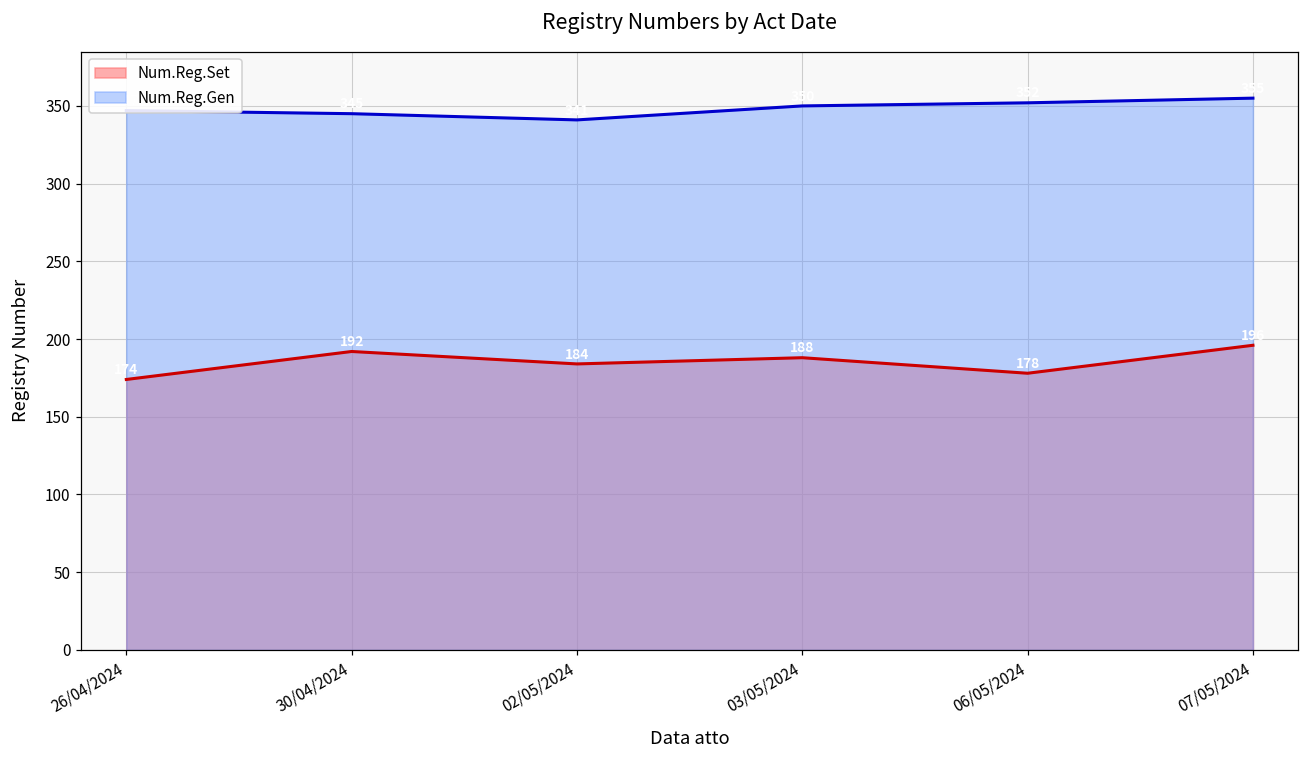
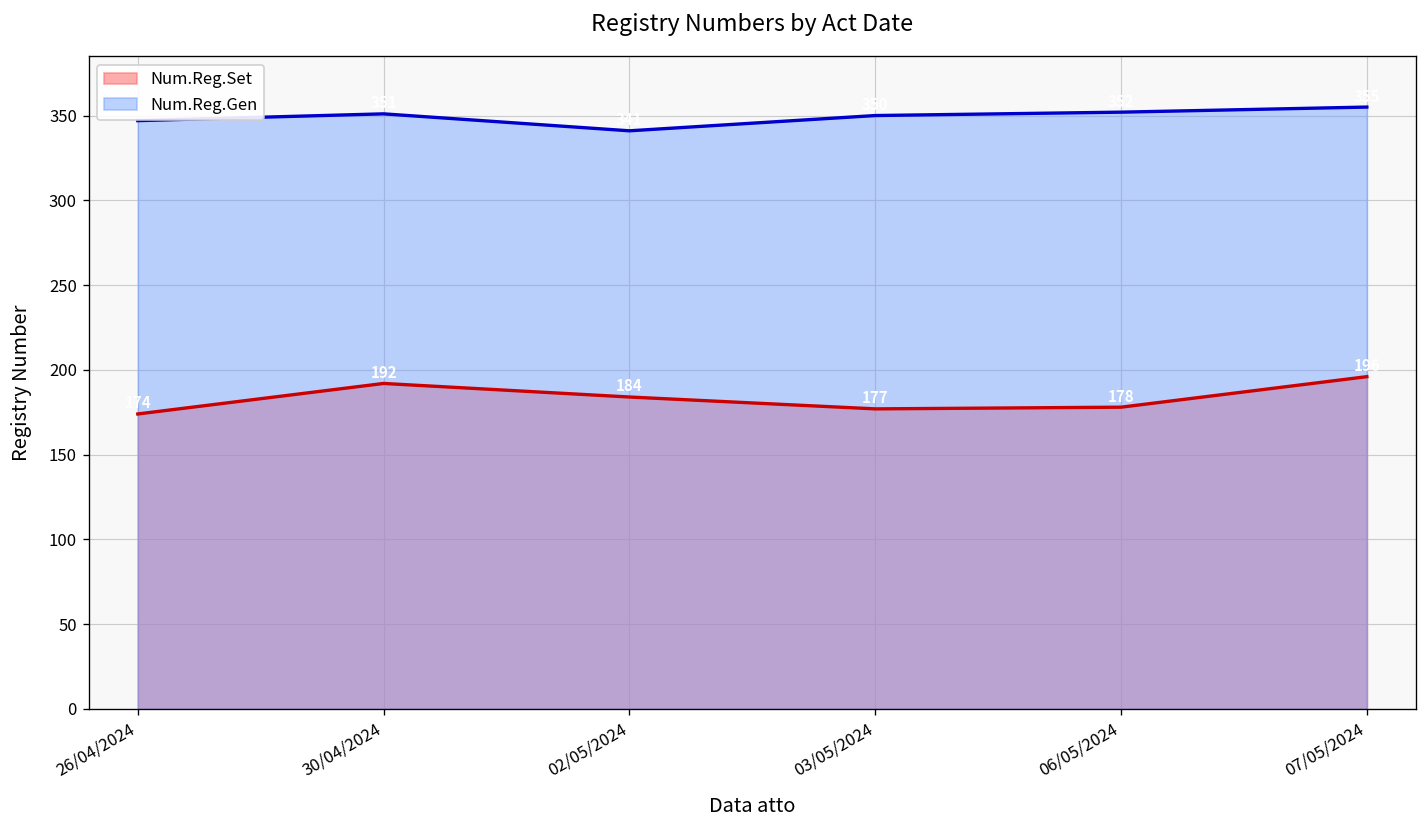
Num.Reg.Gen, 30/04/2024: 345 -> 351
Num.Reg.Set, 03/05/2024: 188 -> 177
